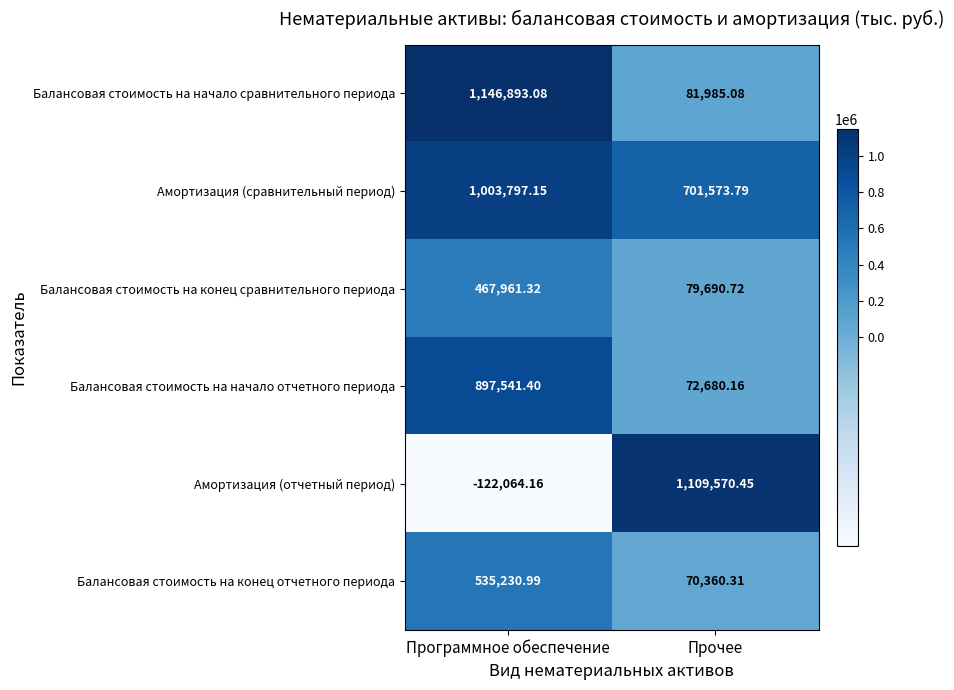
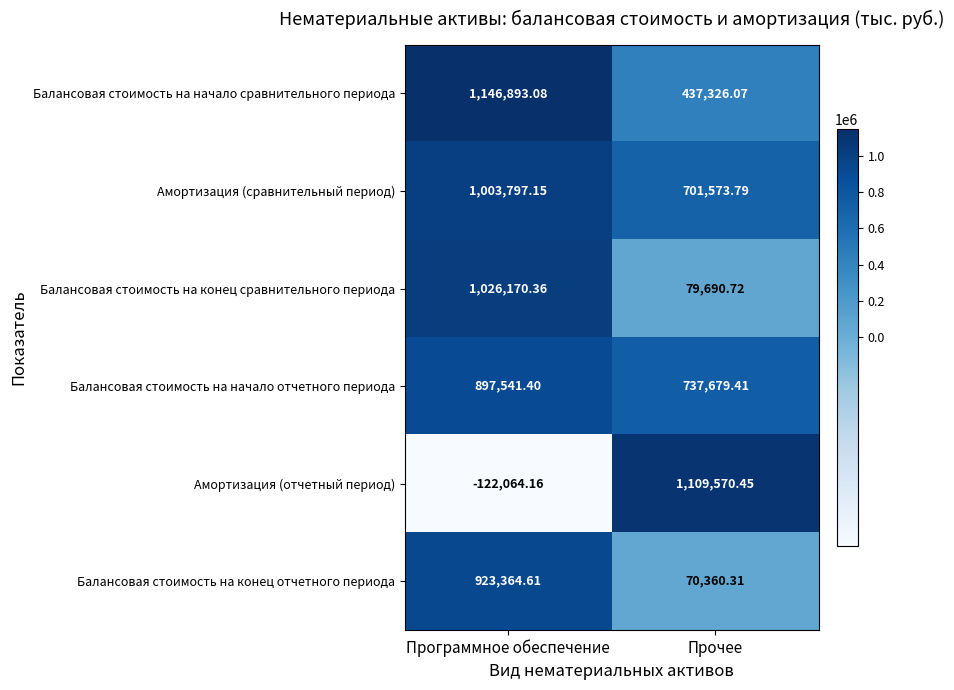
Балансовая стоимость на начало сравнительного периода, Прочее: 81,985.08 -> 437,326.07
Балансовая стоимость на конец сравнительного периода, Программное обеспечение: 467,961.32 -> 1,026,170.36
Балансовая стоимость на начало отчетного периода, Прочее: 72,680.16 -> 737,679.41
Балансовая стоимость на конец отчетного периода, Программное обеспечение: 535,230.99 -> 923,364.61
